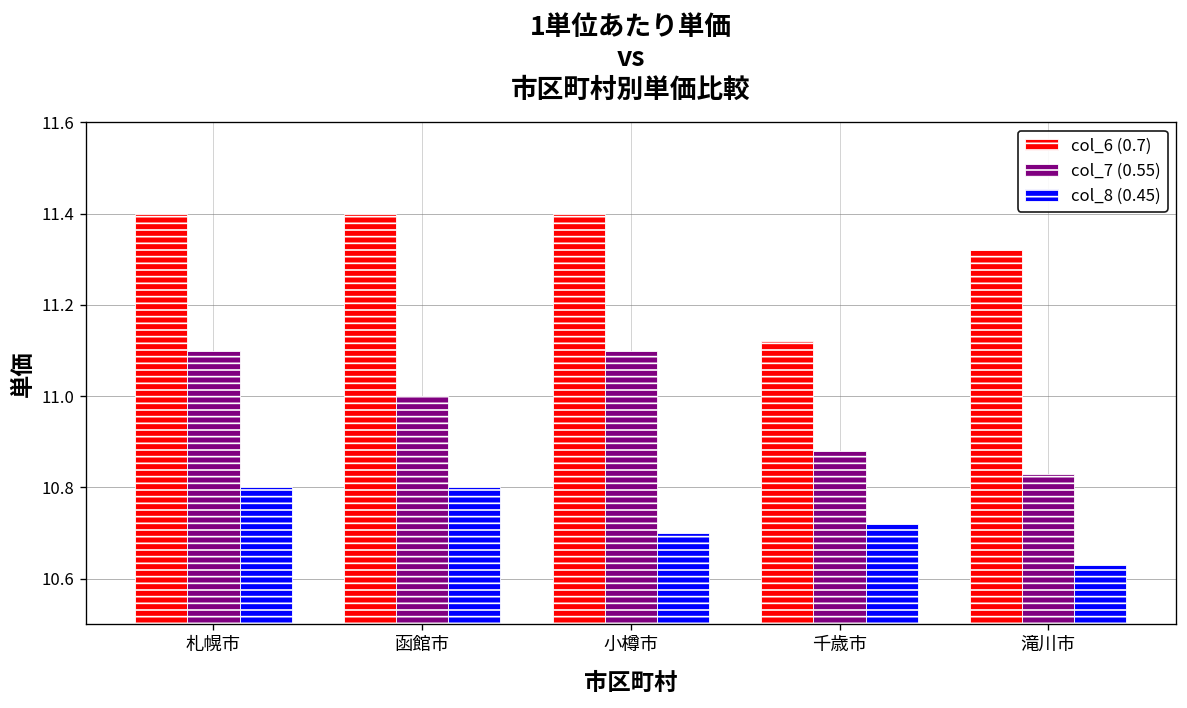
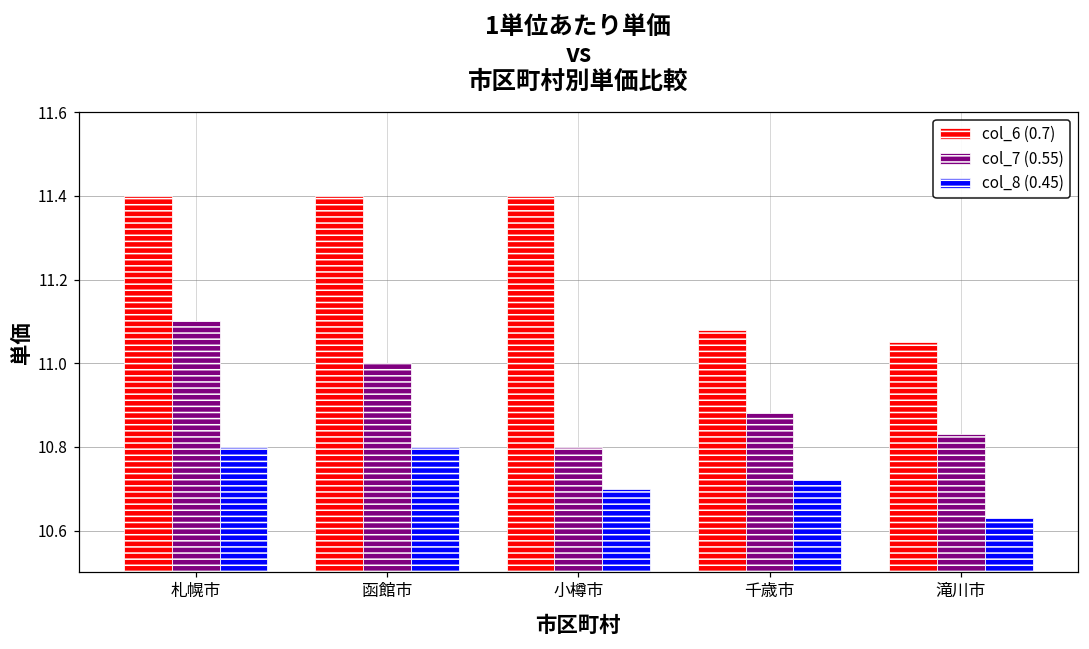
col_7 (0.55), 小樽市: 11.1 -> 10.8
col_6 (0.7), 千歳市: 11.12 -> 11.08
col_6 (0.7), 滝川市: 11.32 -> 11.05
